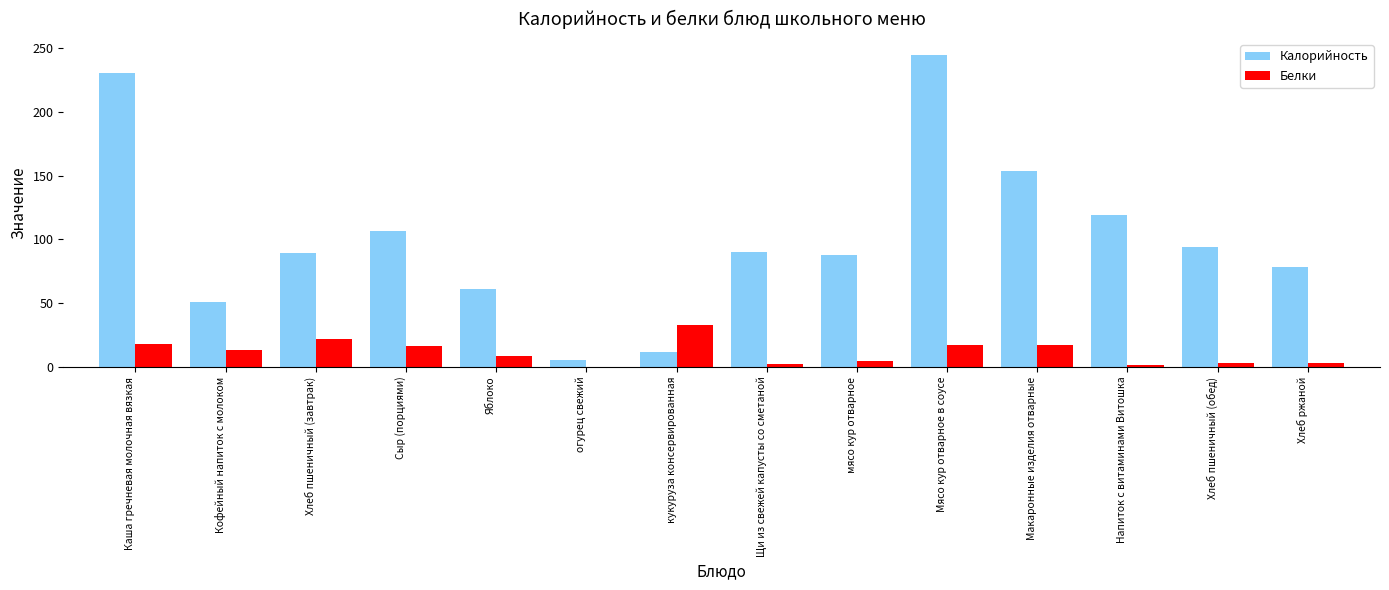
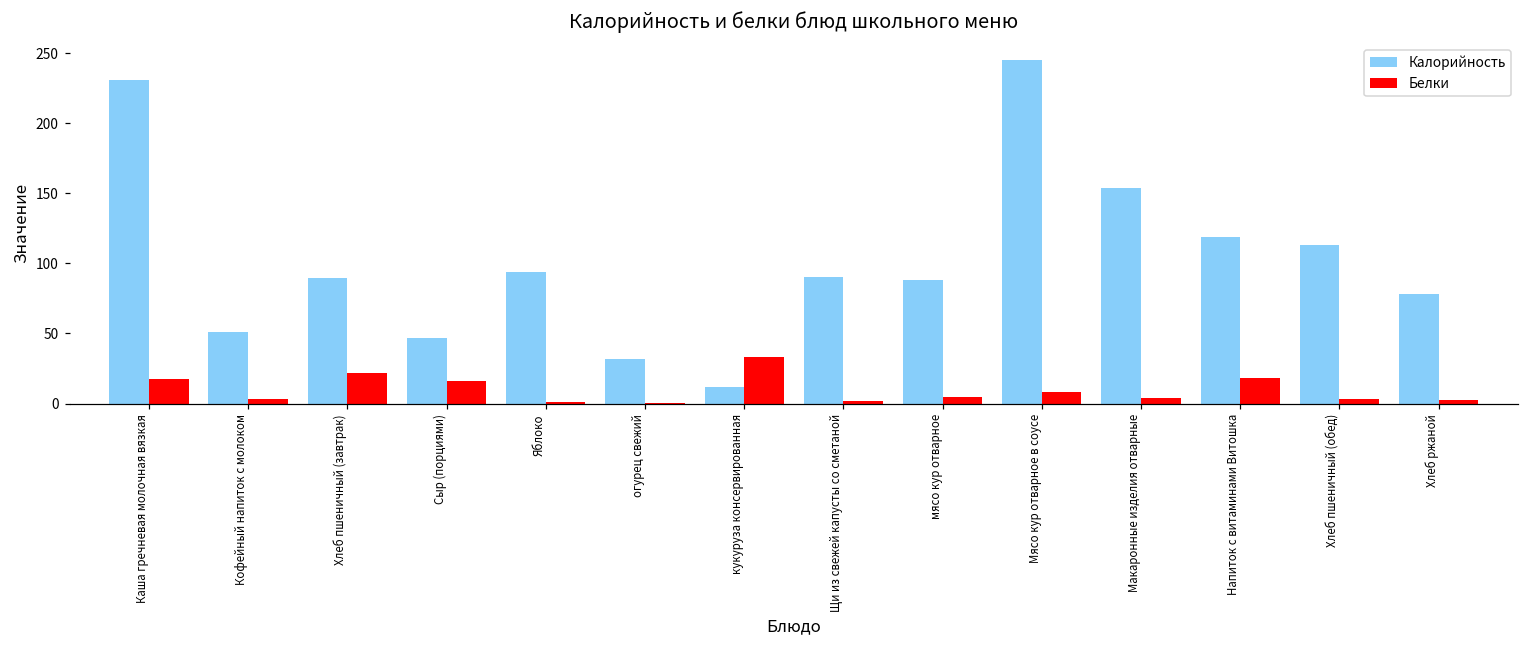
Белки, Кофейный напиток с молоком: 14 -> 3
Калорийность, Сыр (порциями): 107 -> 47
Калорийность, Яблоко: 61 -> 94
Белки, Яблоко: 8 -> 1
Калорийность, огурец свежий: 5 -> 32
Белки, Мясо кур отварное в соусе: 17 -> 8
Белки, Макаронные изделия отварные: 17 -> 4
Белки, Напиток с витаминами Витошка: 1 -> 18
Калорийность, Хлеб пшеничный (обед): 94 -> 113
